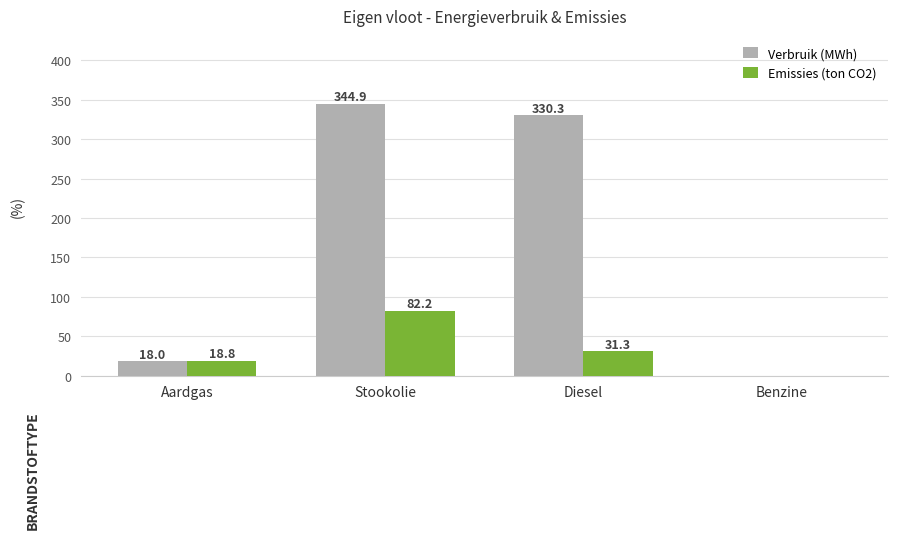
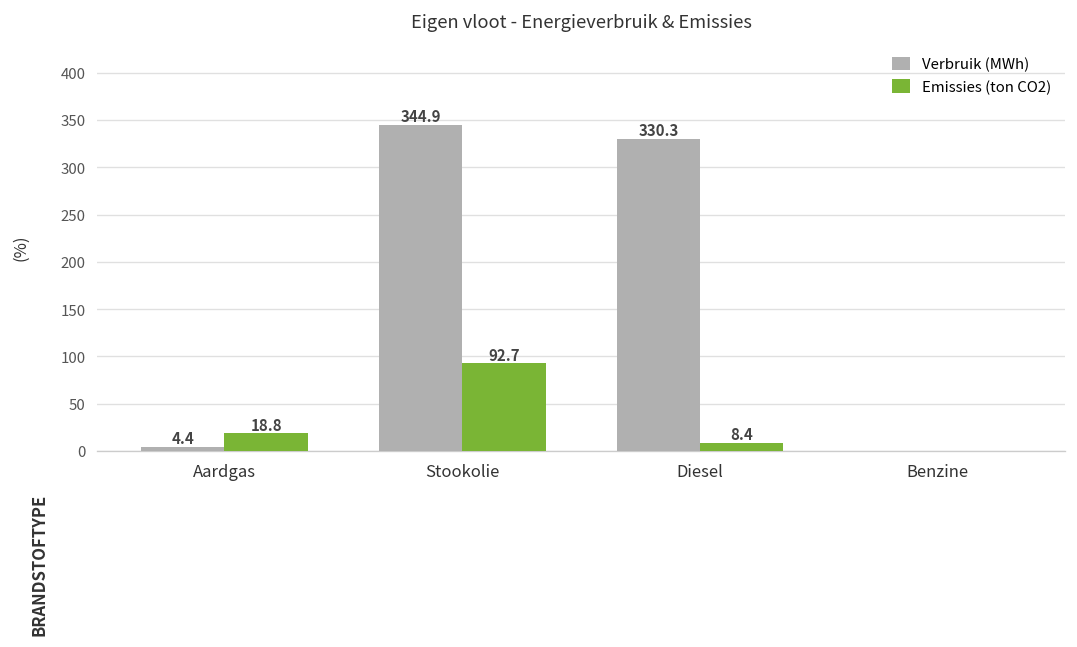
Verbruik (MWh), Aardgas: 18.0 -> 4.4
Emissies (ton CO2), Stookolie: 82.2 -> 92.7
Emissies (ton CO2), Diesel: 31.3 -> 8.4
